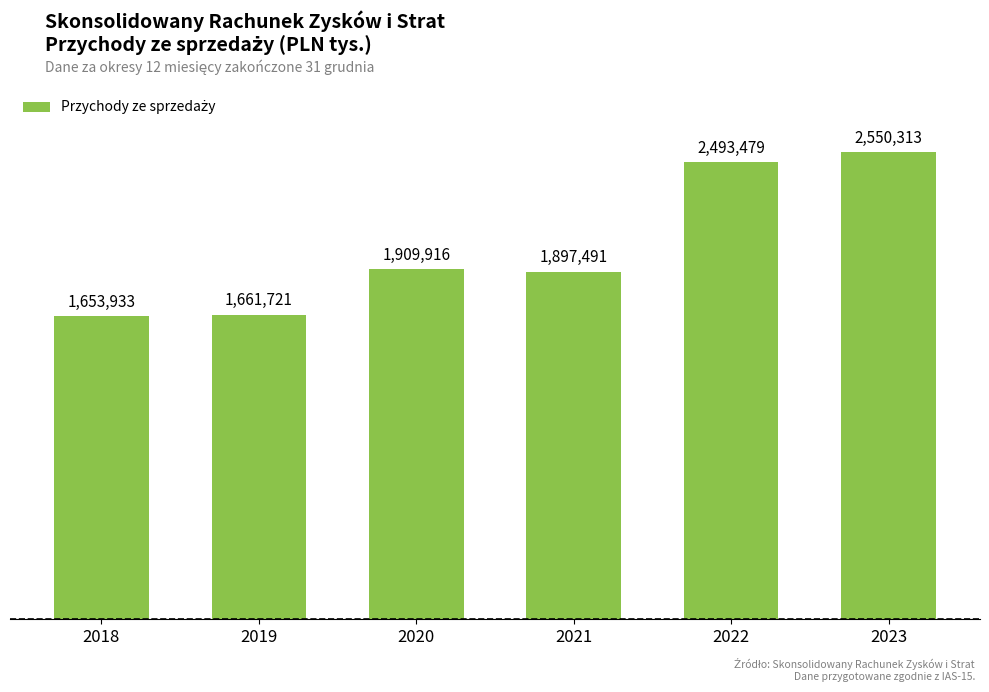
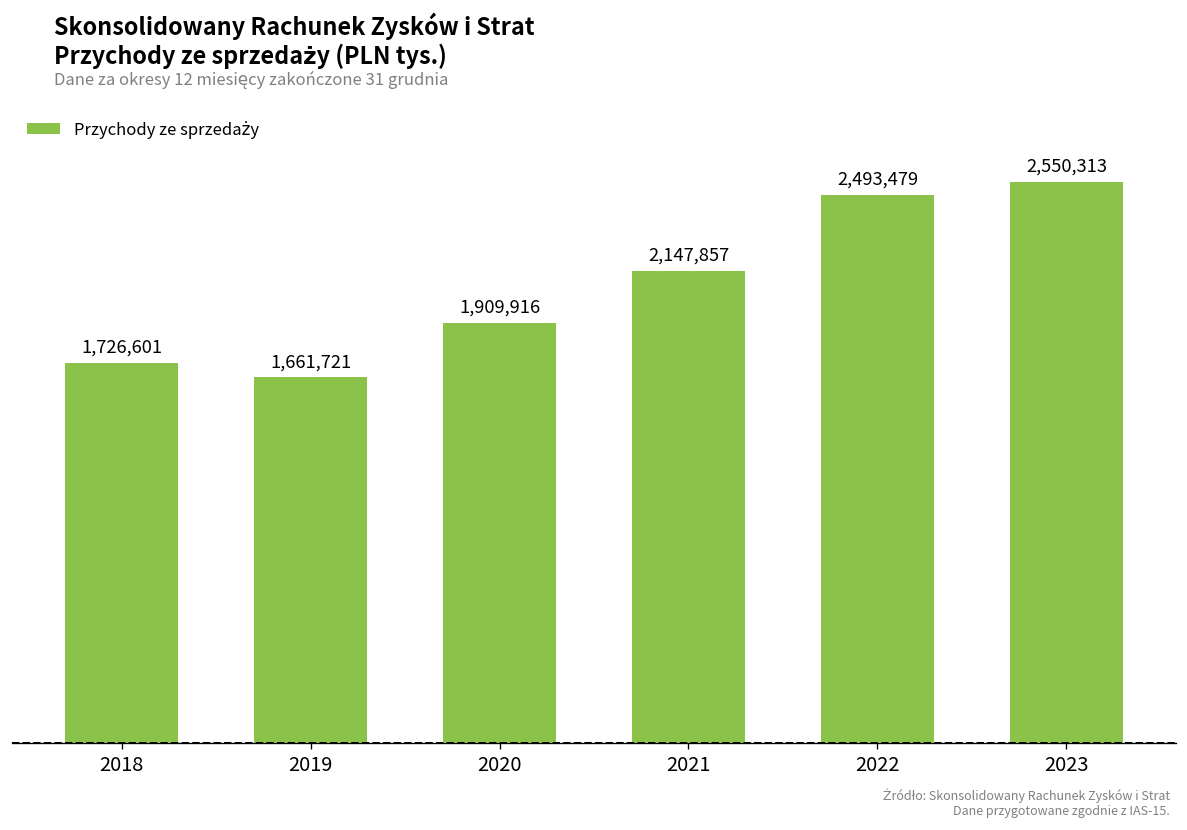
2018: 1,653,933 -> 1,726,601
2021: 1,897,491 -> 2,147,857
